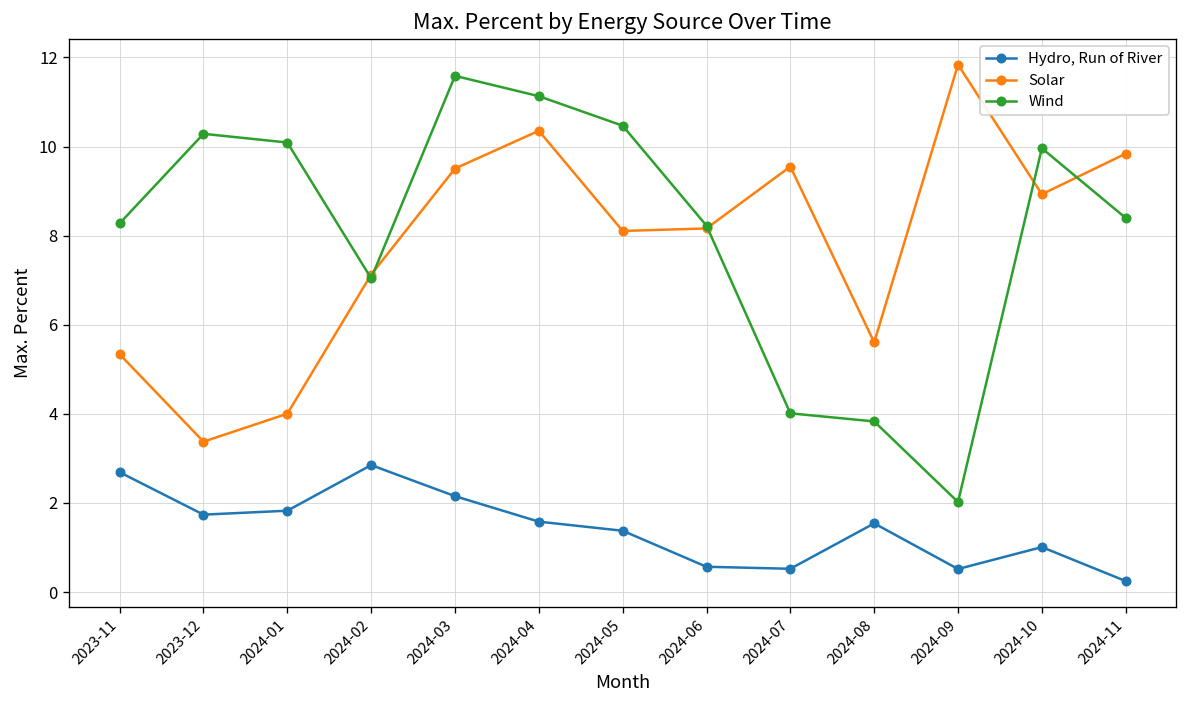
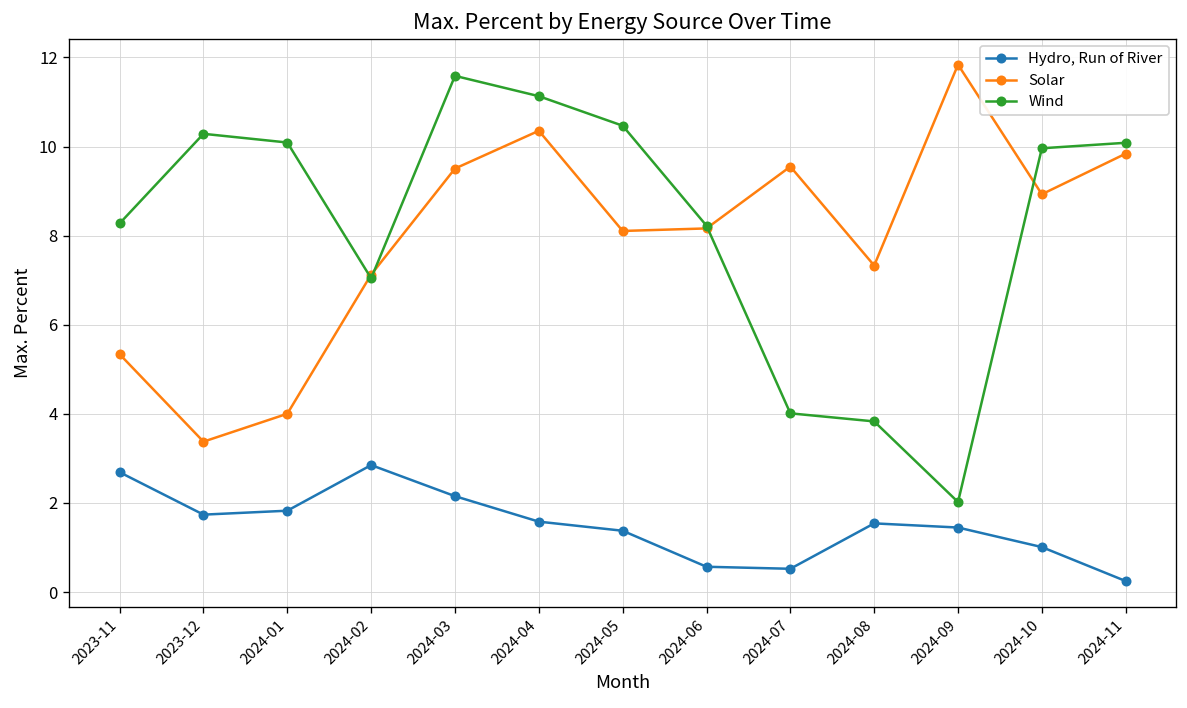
Solar, 2024-08: 5.6 -> 7.3
Hydro, Run of River, 2024-09: 0.5 -> 1.4
Wind, 2024-11: 8.4 -> 10.1
